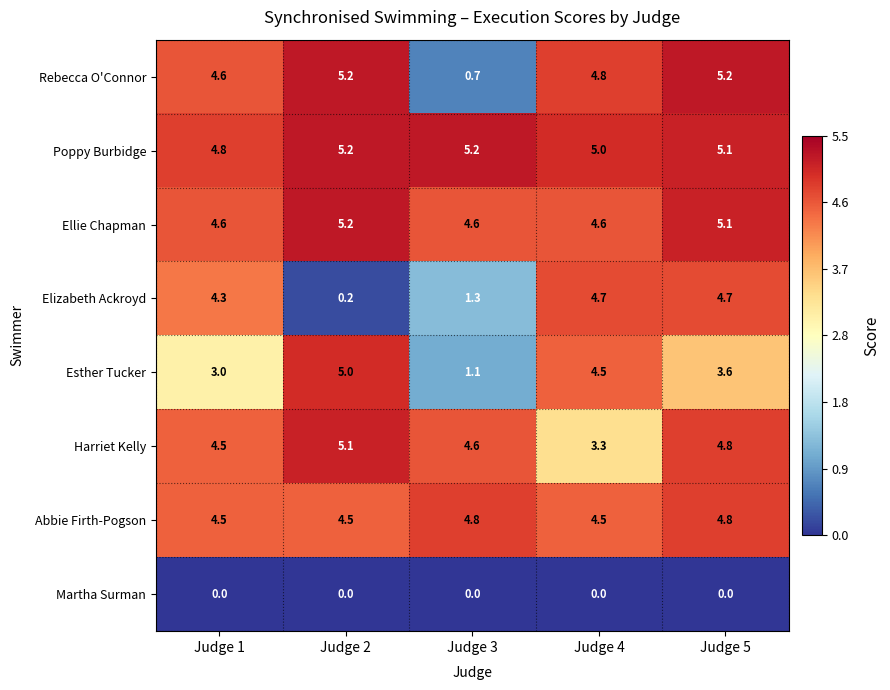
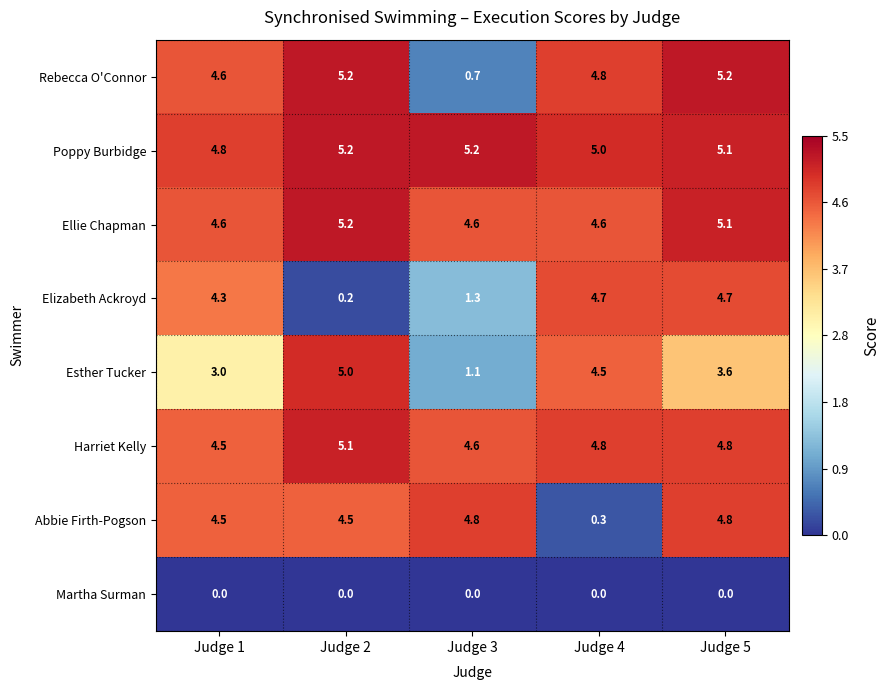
Harriet Kelly, Judge 4: 3.3 -> 4.8
Abbie Firth-Pogson, Judge 4: 4.5 -> 0.3
